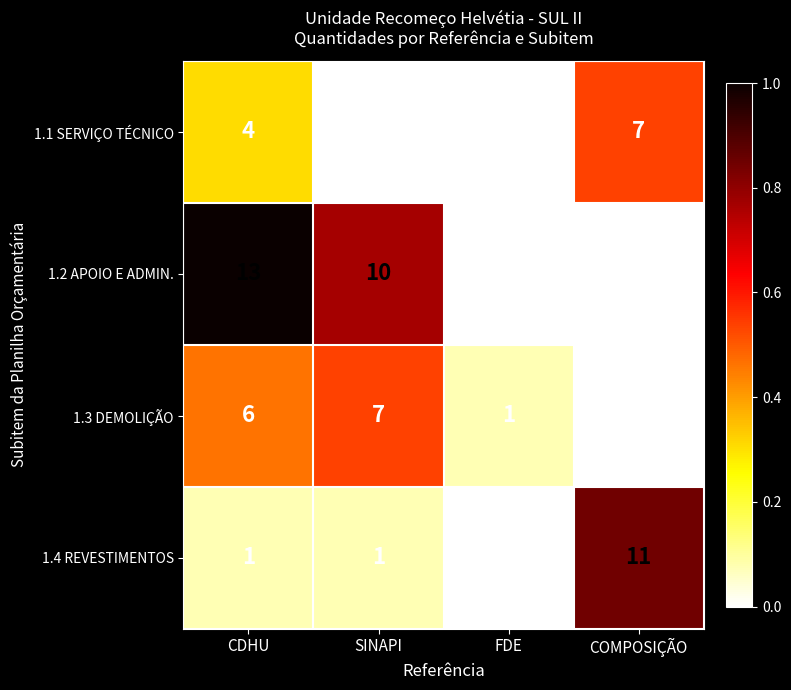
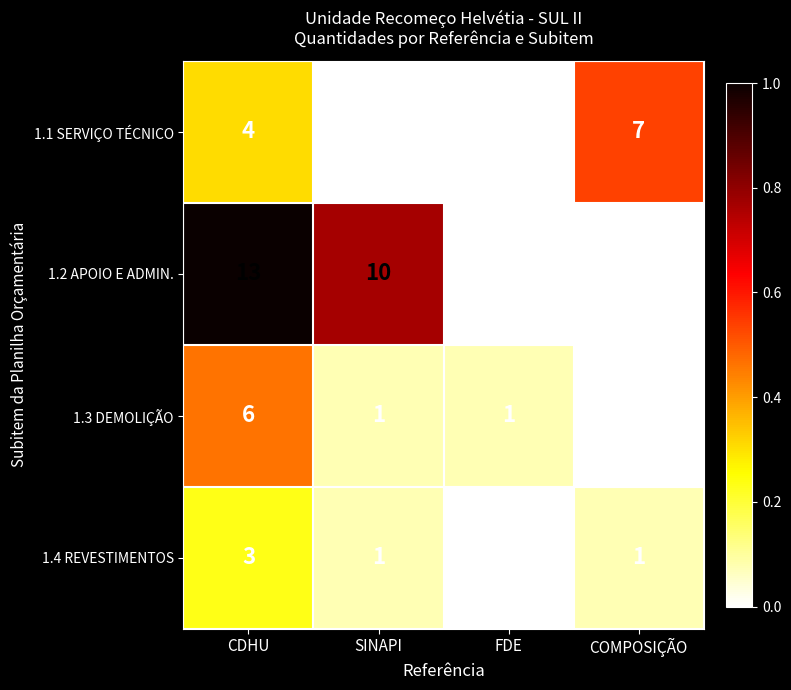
1.3 DEMOLIÇÃO, SINAPI: 7 -> 1
1.4 REVESTIMENTOS, CDHU: 1 -> 3
1.4 REVESTIMENTOS, COMPOSIÇÃO: 11 -> 1
